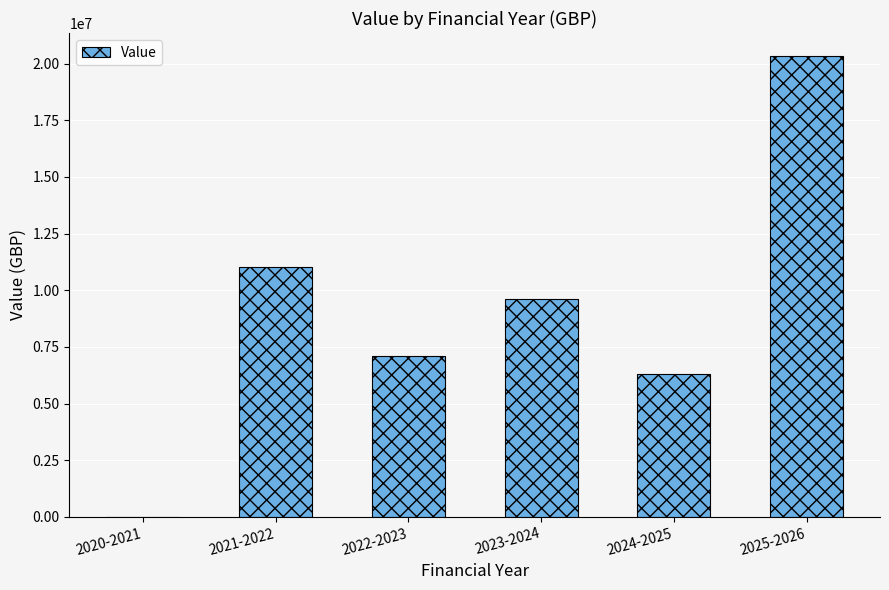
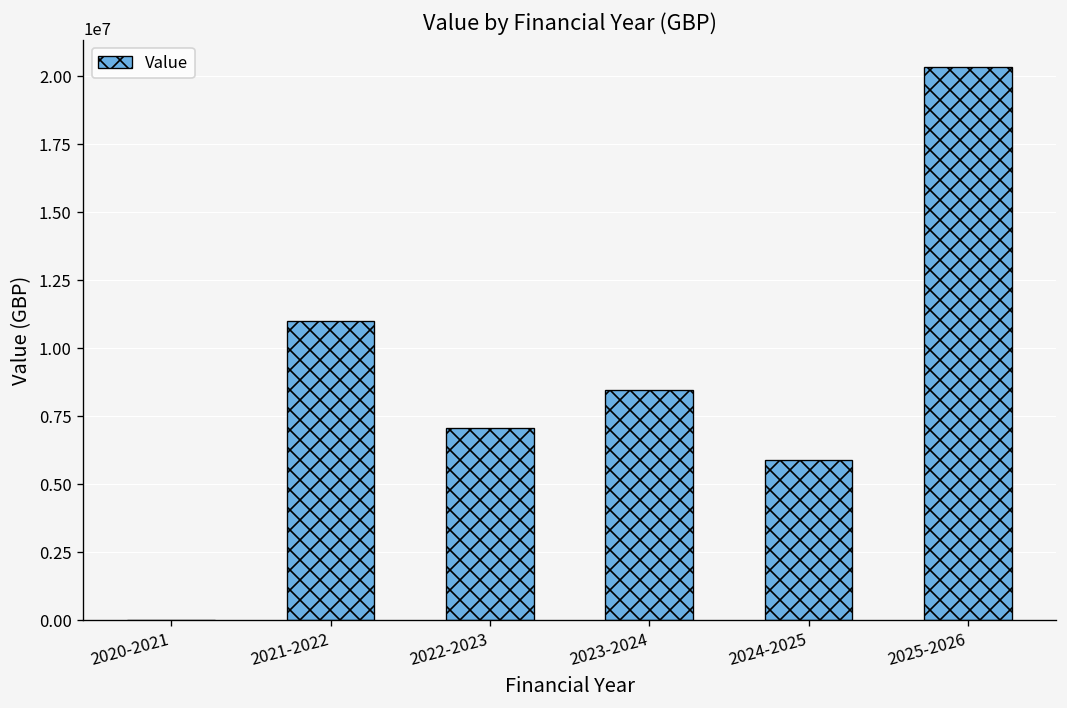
2023-2024: 9600000 -> 8500000
2024-2025: 6300000 -> 5900000
